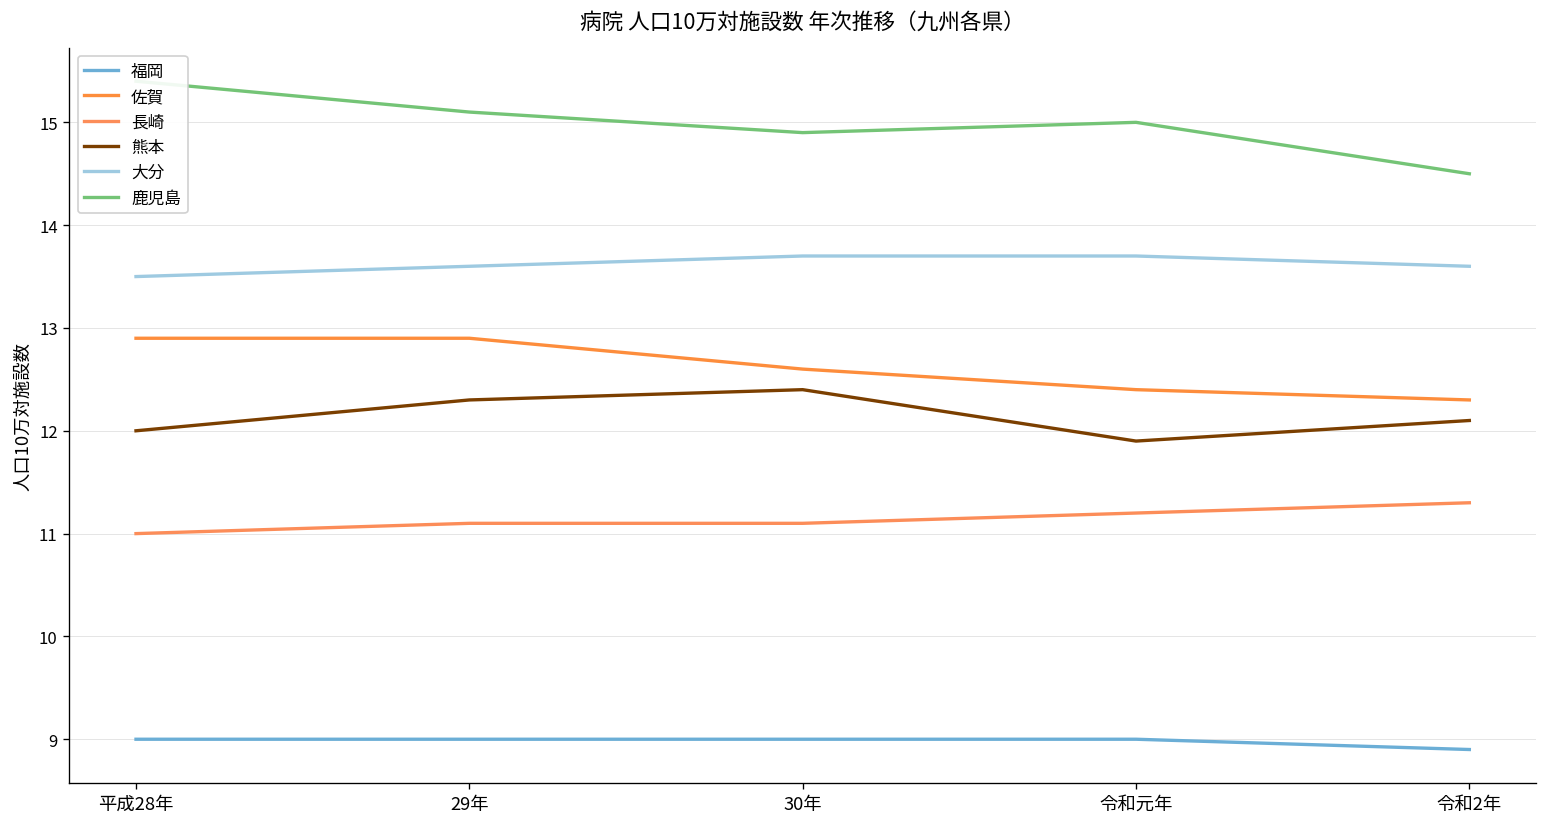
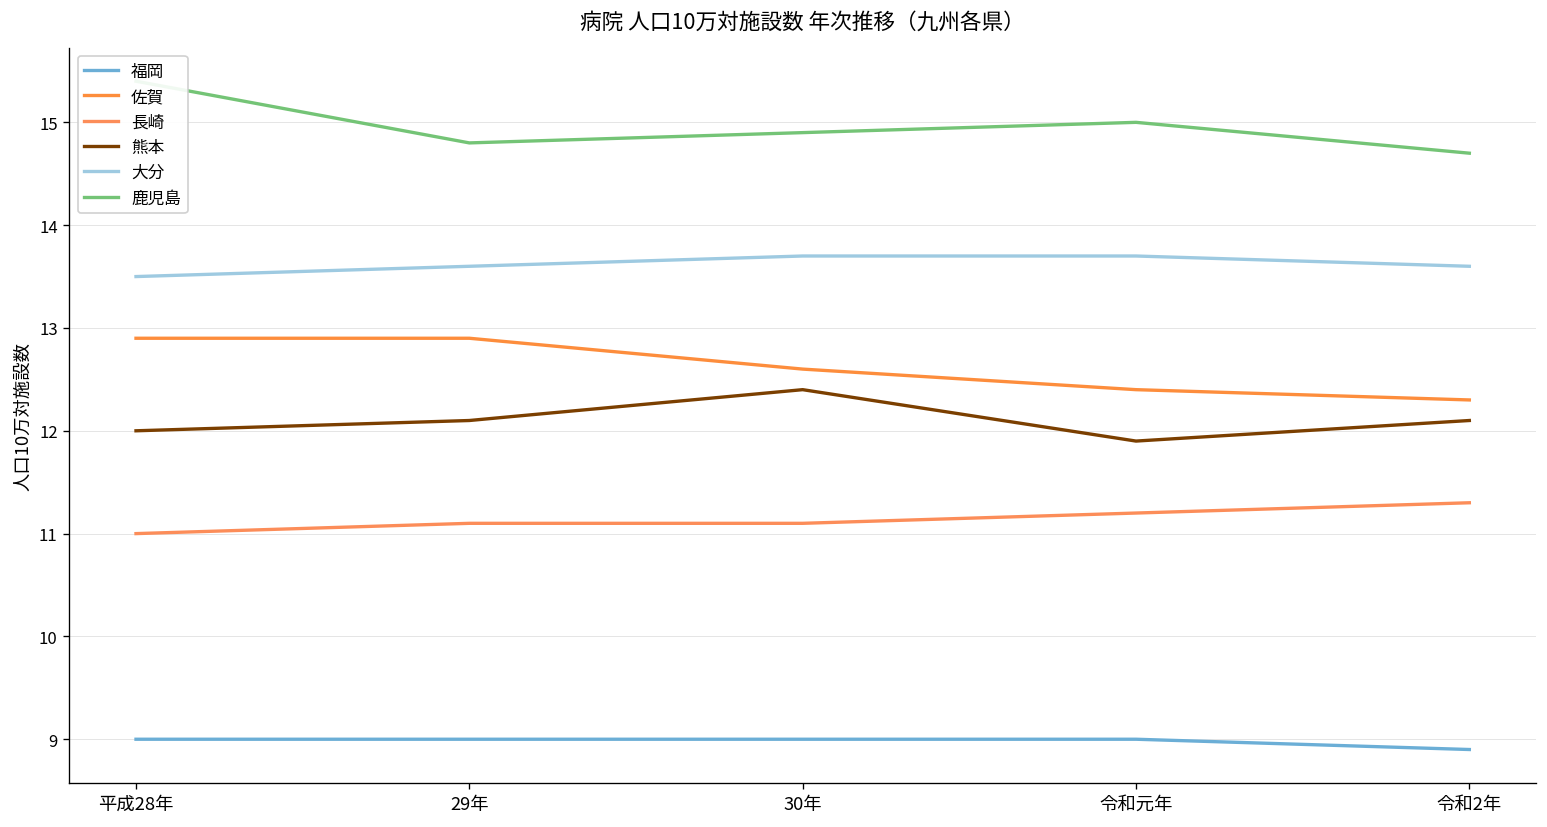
熊本, 29年: 12.3 -> 12.1
鹿児島, 29年: 15.1 -> 14.8
鹿児島, 令和2年: 14.5 -> 14.7
